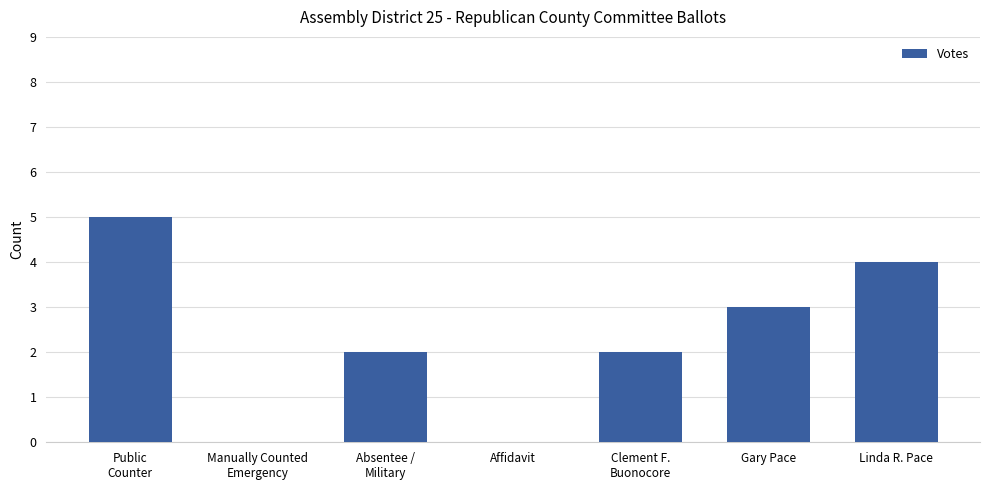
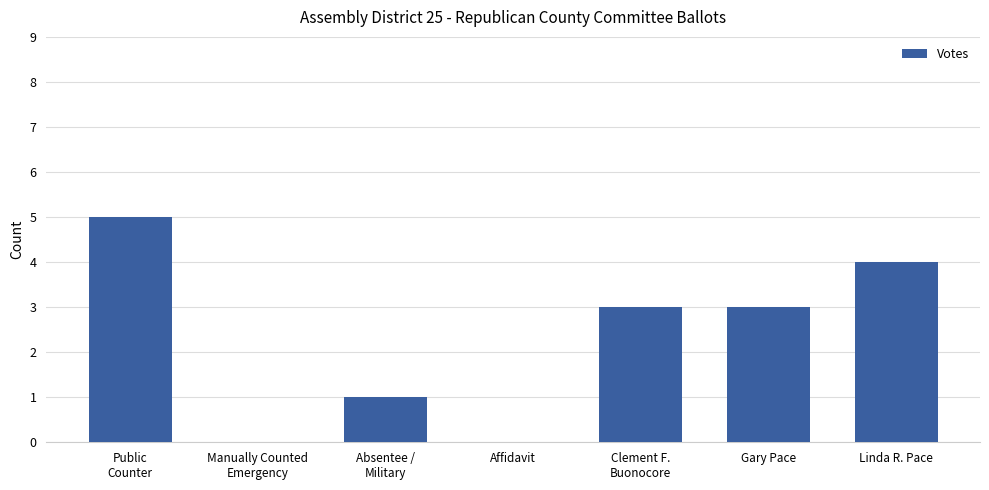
Absentee / Military: 2 -> 1
Clement F. Buonocore: 2 -> 3
